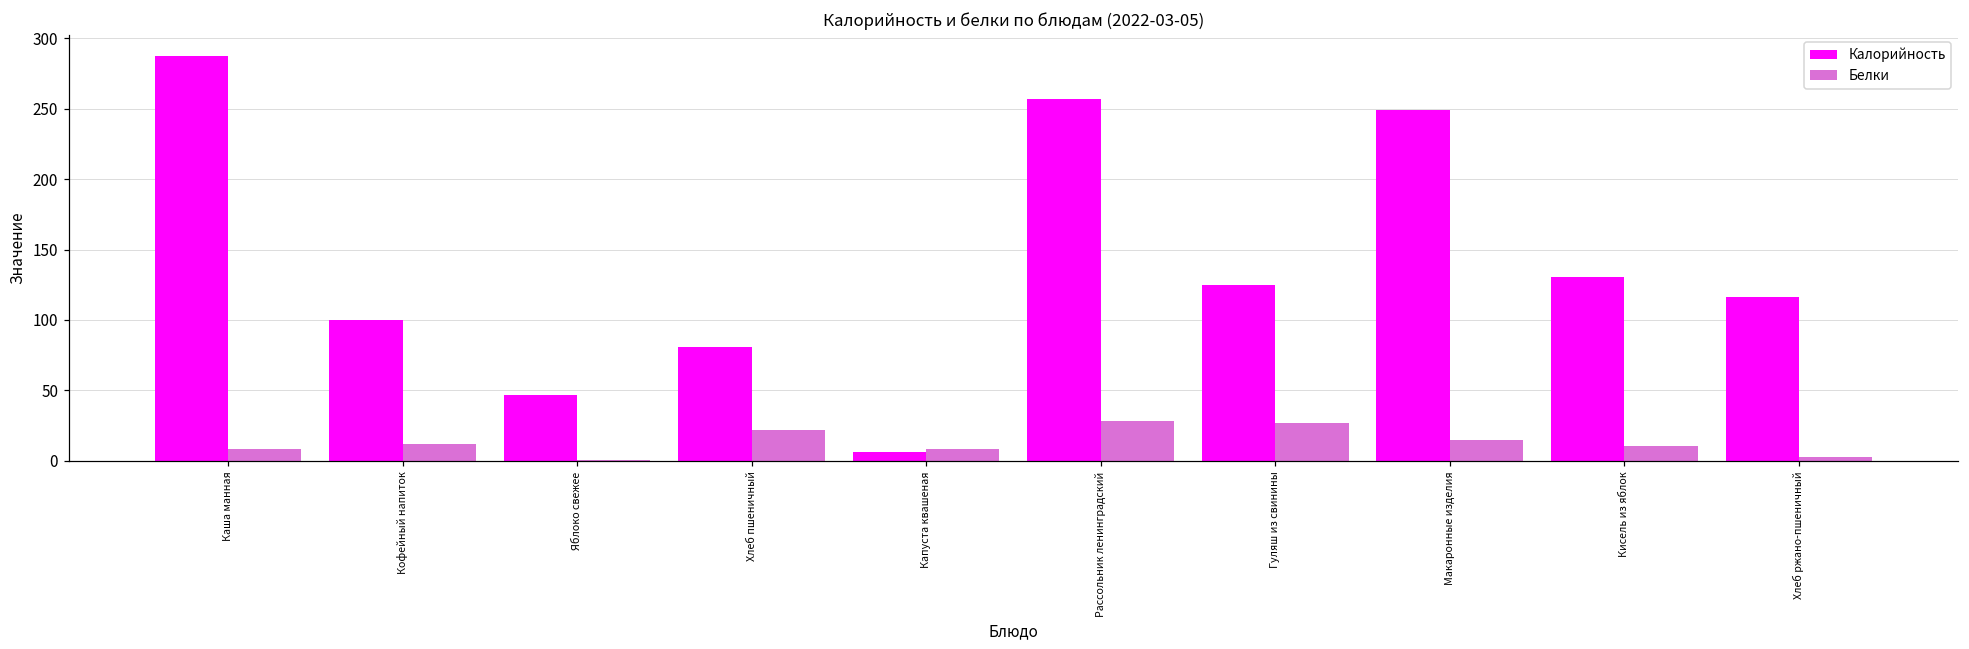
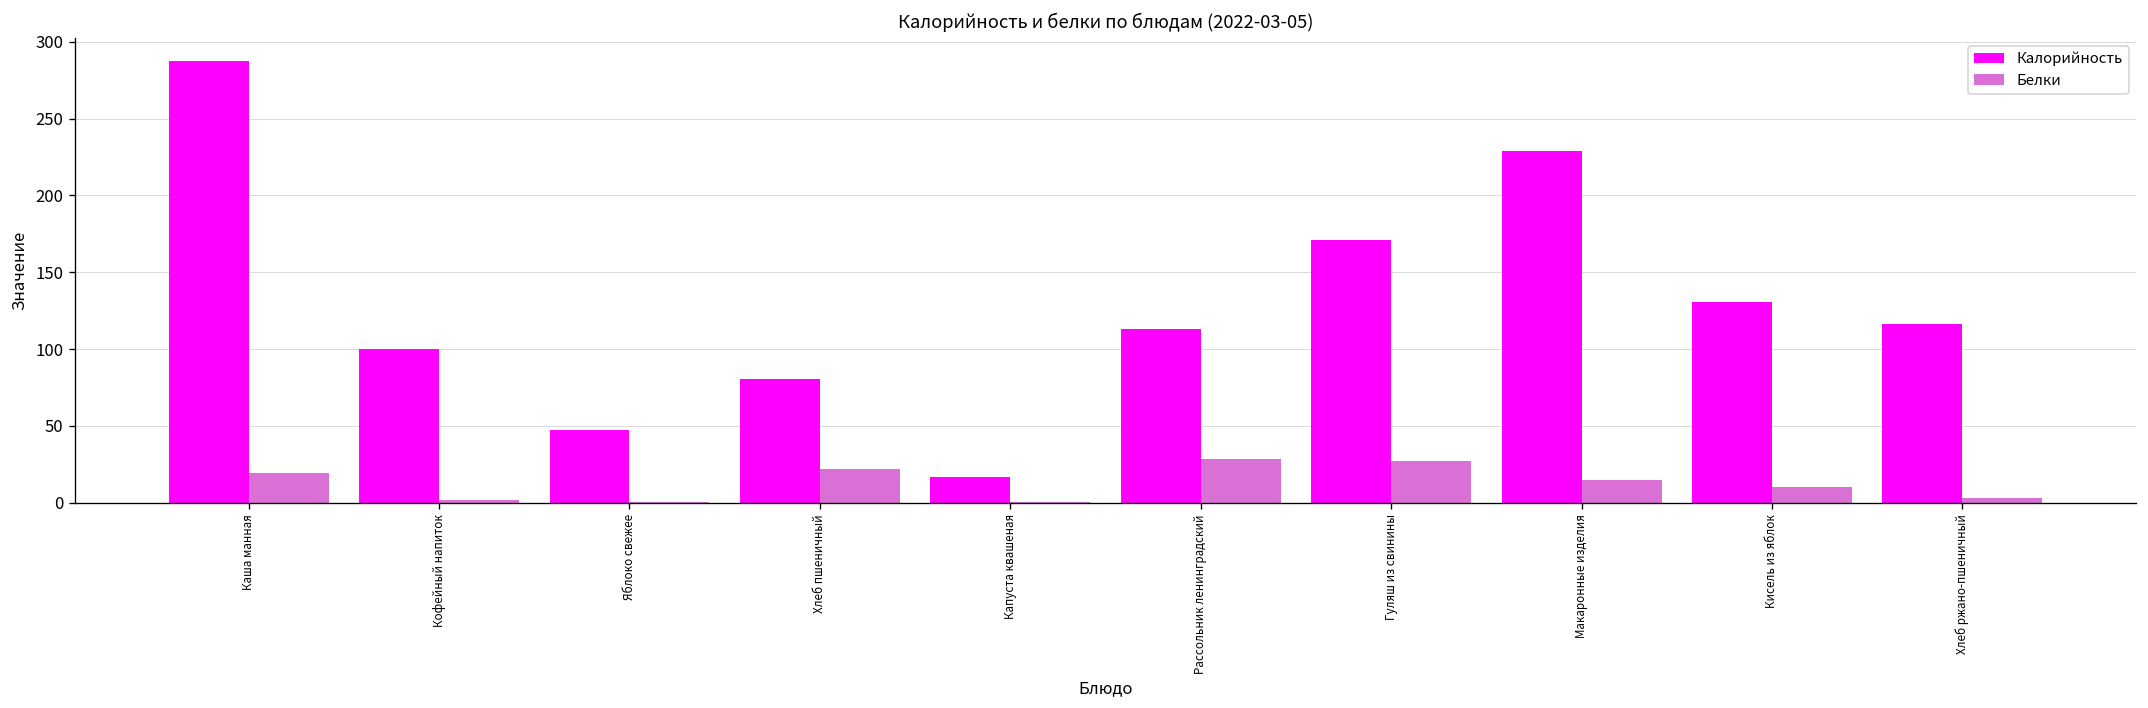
Белки, Каша манная: 9 -> 19
Белки, Кофейный напиток: 12 -> 1
Калорийность, Капуста квашеная: 6 -> 17
Белки, Капуста квашеная: 8 -> 0
Калорийность, Рассольник ленинградский: 257 -> 113
Калорийность, Гуляш из свинины: 125 -> 171
Калорийность, Макаронные изделия: 249 -> 229
